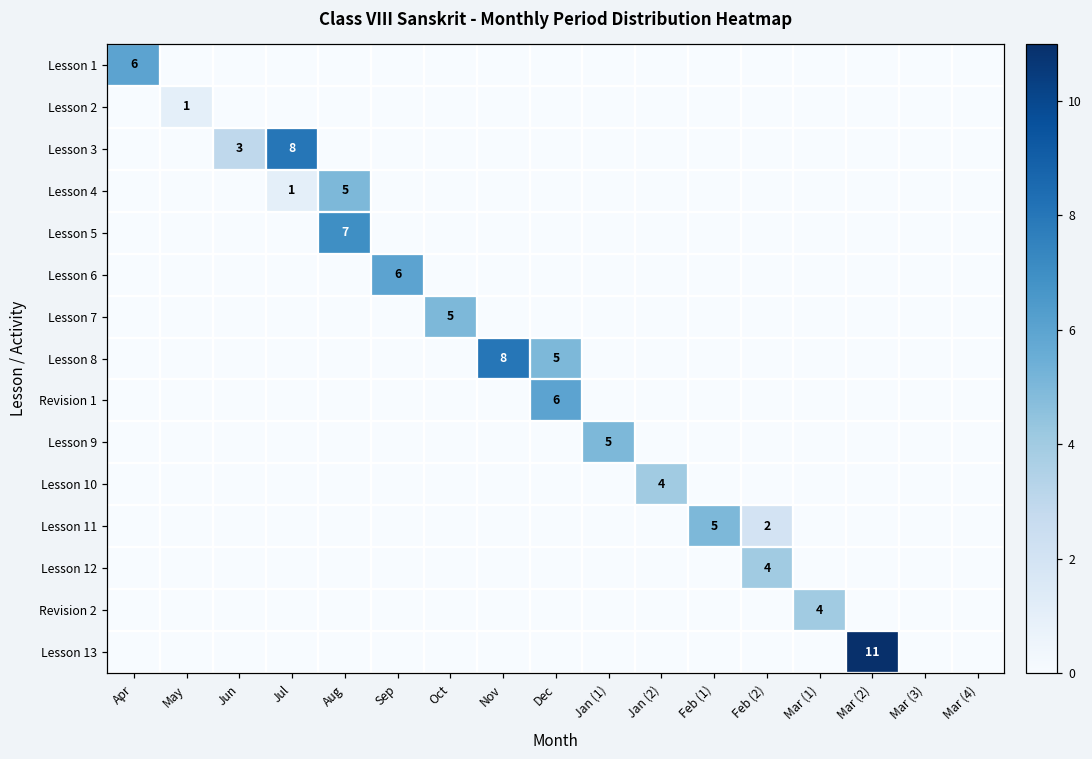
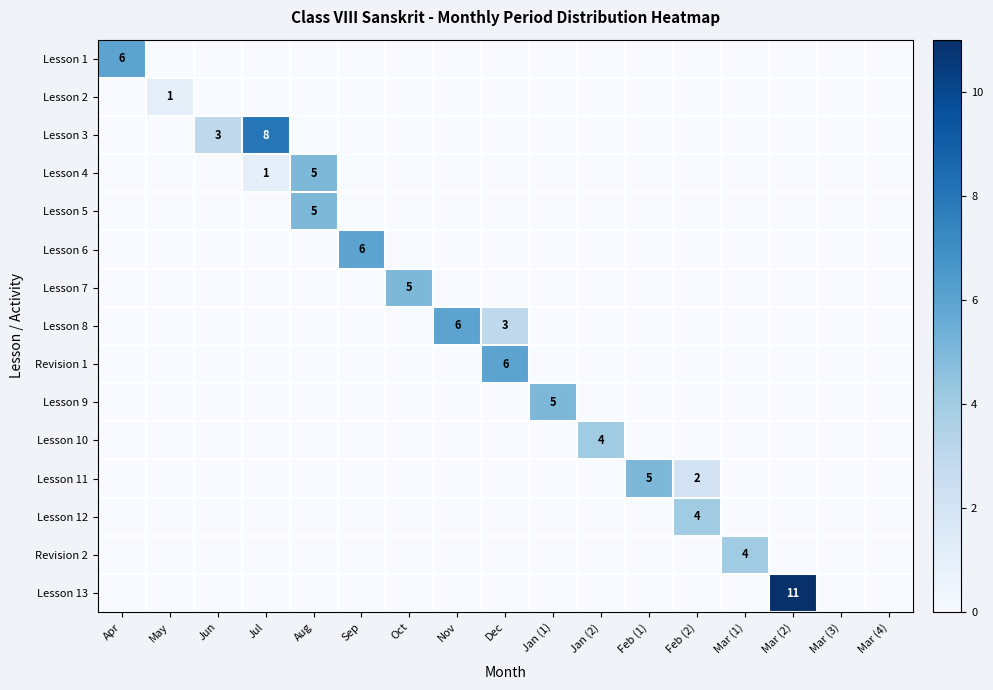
Lesson 5, Aug: 7 -> 5
Lesson 8, Nov: 8 -> 6
Lesson 8, Dec: 5 -> 3
